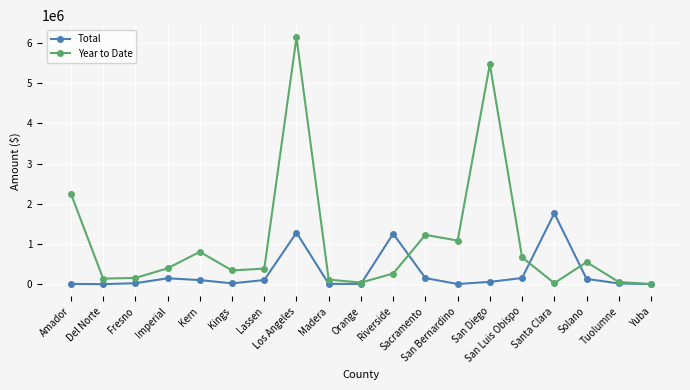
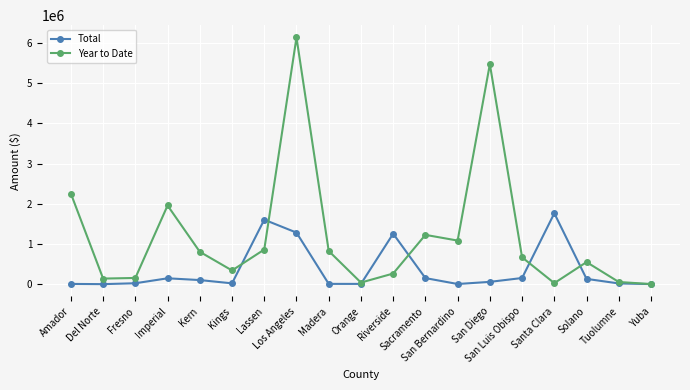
Year to Date, Imperial: 400000 -> 2000000
Total, Lassen: 100000 -> 1600000
Year to Date, Lassen: 400000 -> 900000
Year to Date, Madera: 100000 -> 800000
